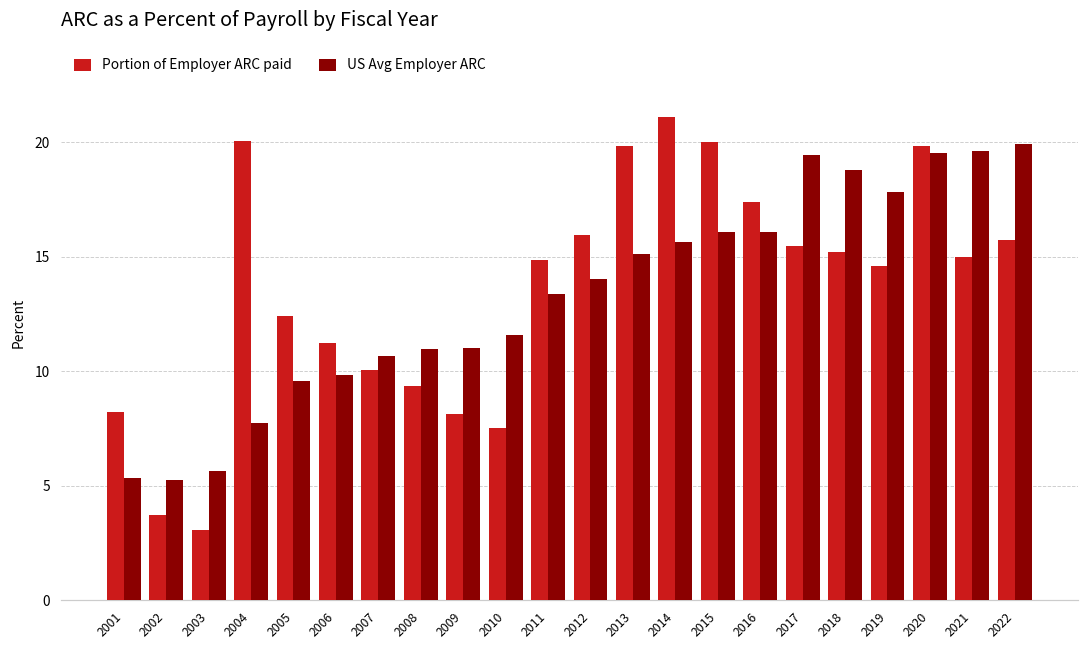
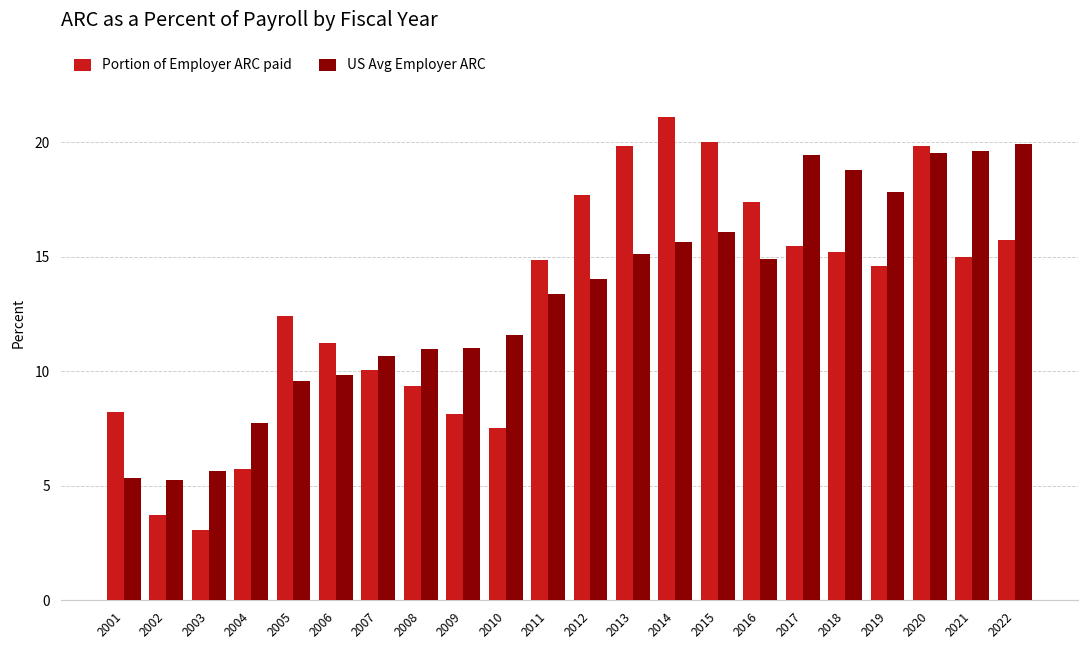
Portion of Employer ARC paid, 2004: 20.1 -> 5.7
Portion of Employer ARC paid, 2012: 16.0 -> 17.7
US Avg Employer ARC, 2016: 16.1 -> 14.9
